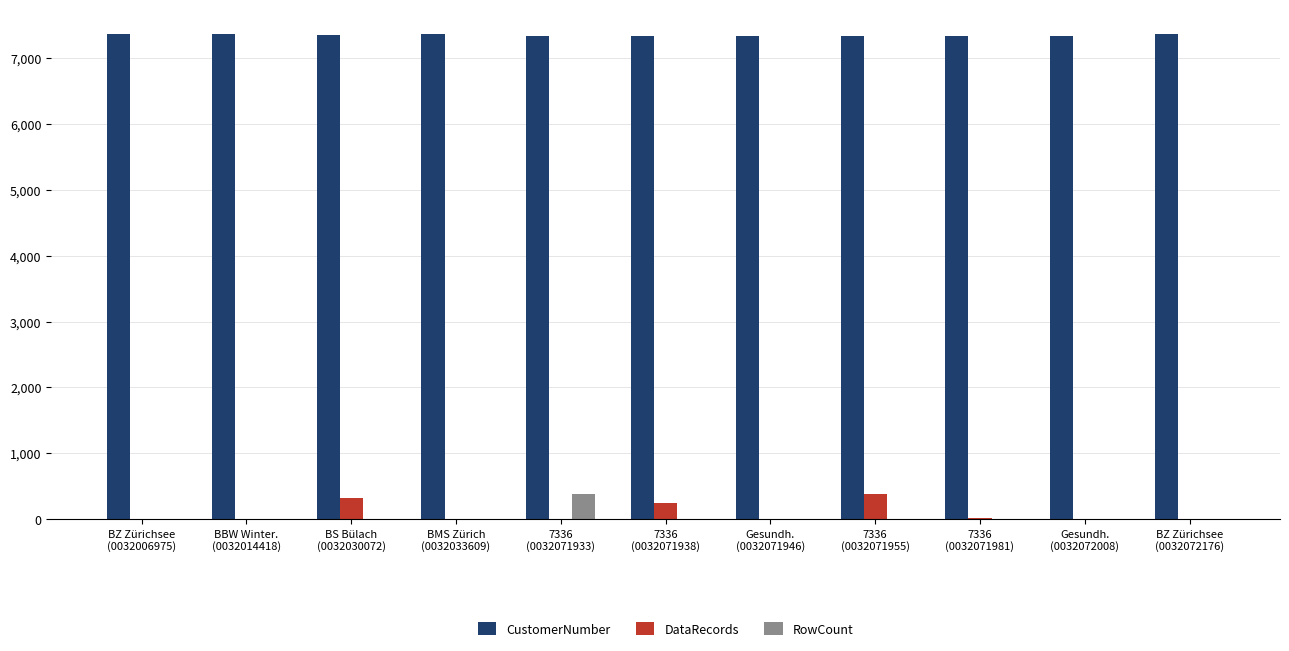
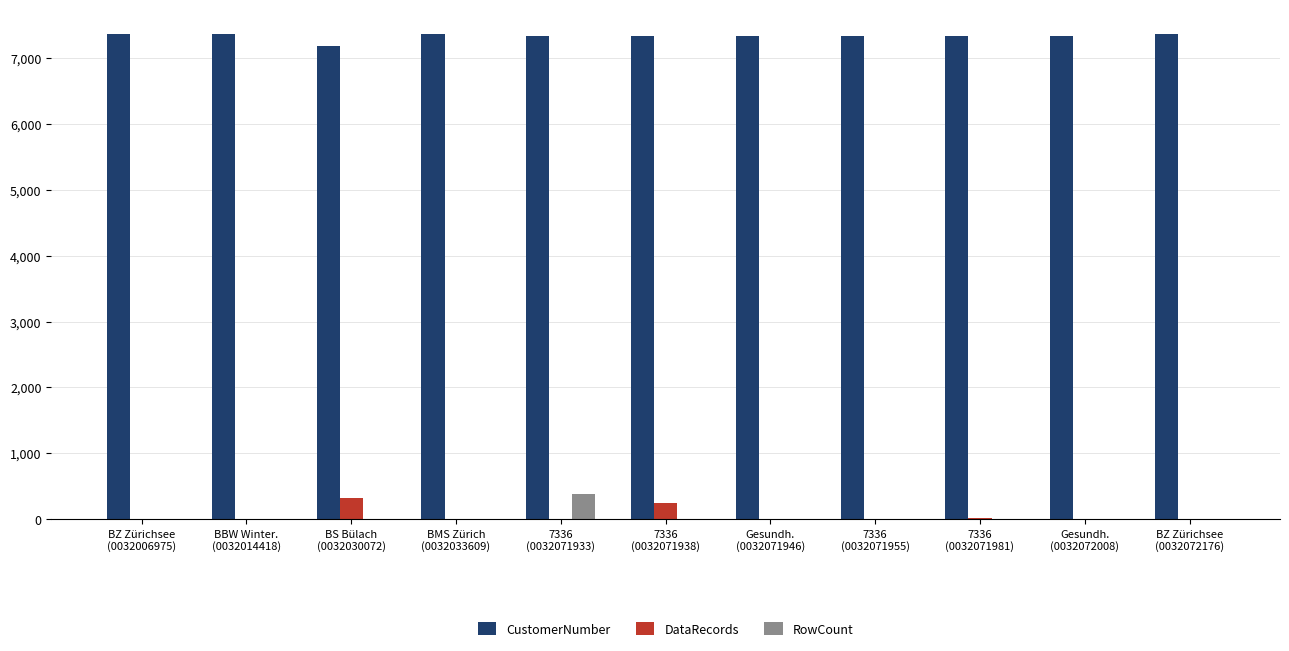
CustomerNumber, BS Bülach (0032030072): 7,400 -> 7,200
DataRecords, 7336 (0032071955): 400 -> 0
